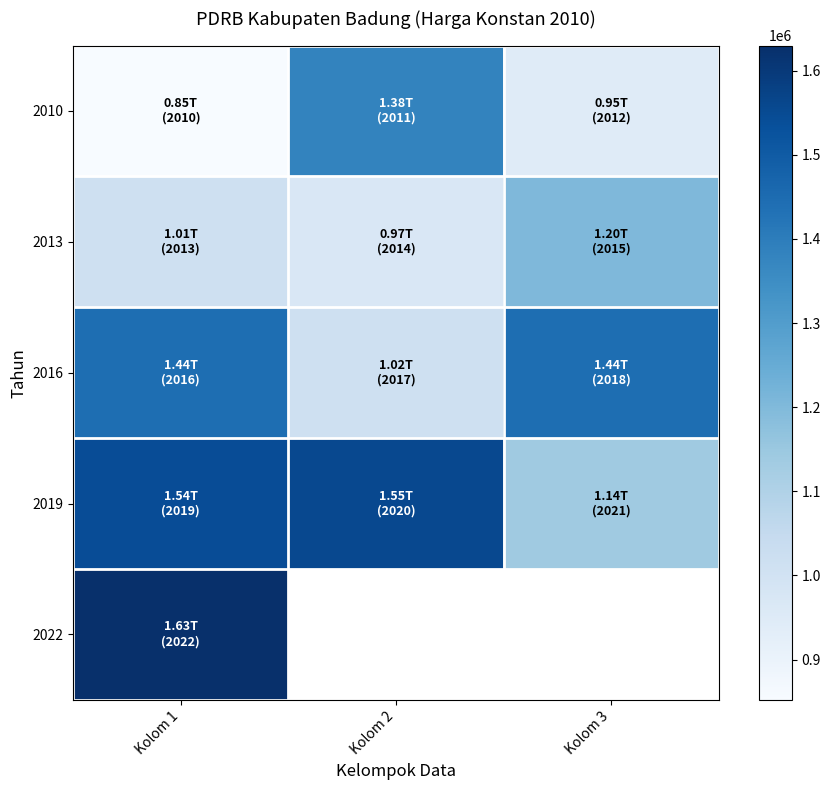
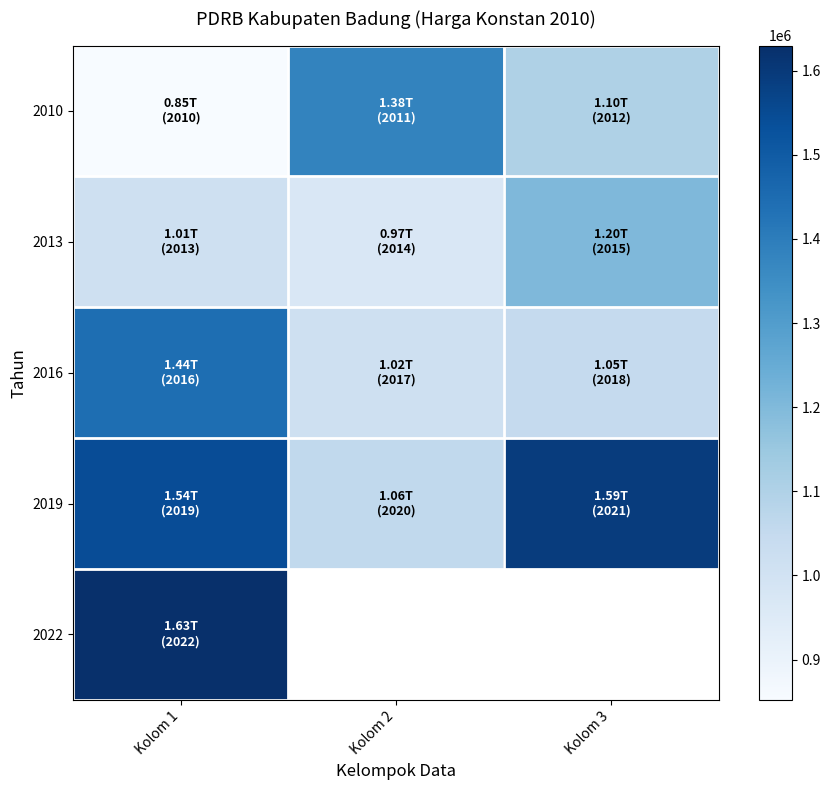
2010, Kolom 3: 0.95T -> 1.10T
2016, Kolom 3: 1.44T -> 1.05T
2019, Kolom 2: 1.55T -> 1.06T
2019, Kolom 3: 1.14T -> 1.59T
